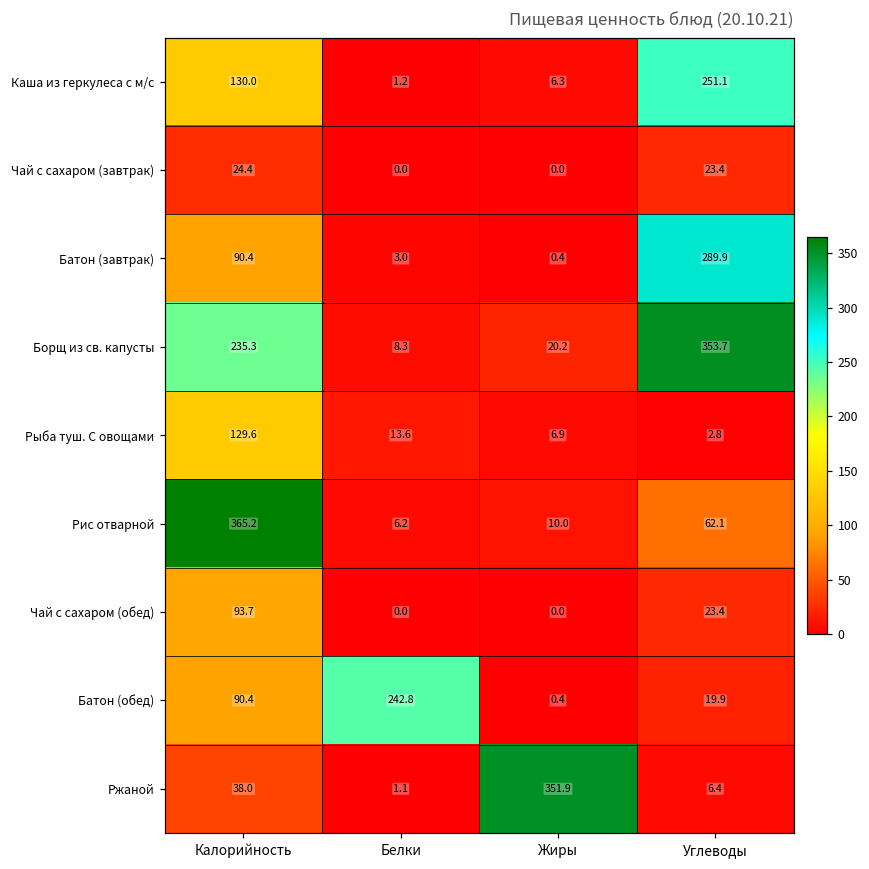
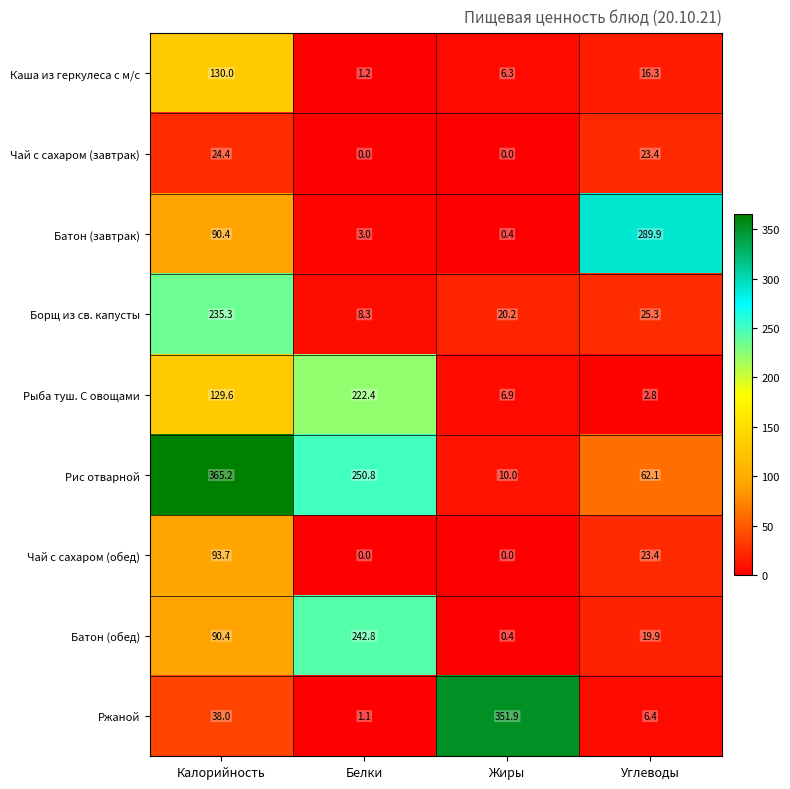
Каша из геркулеса с м/с, Углеводы: 251.1 -> 16.3
Борщ из св. капусты, Углеводы: 353.7 -> 25.3
Рыба туш. С овощами, Белки: 13.6 -> 222.4
Рис отварной, Белки: 6.2 -> 250.8
